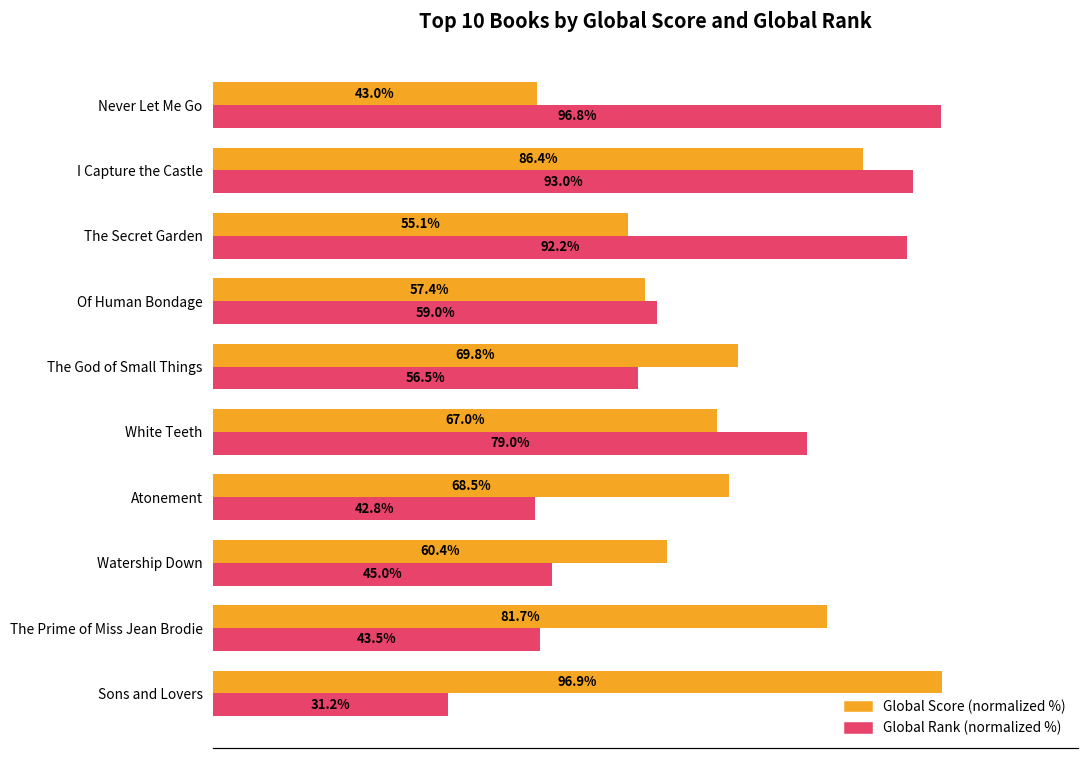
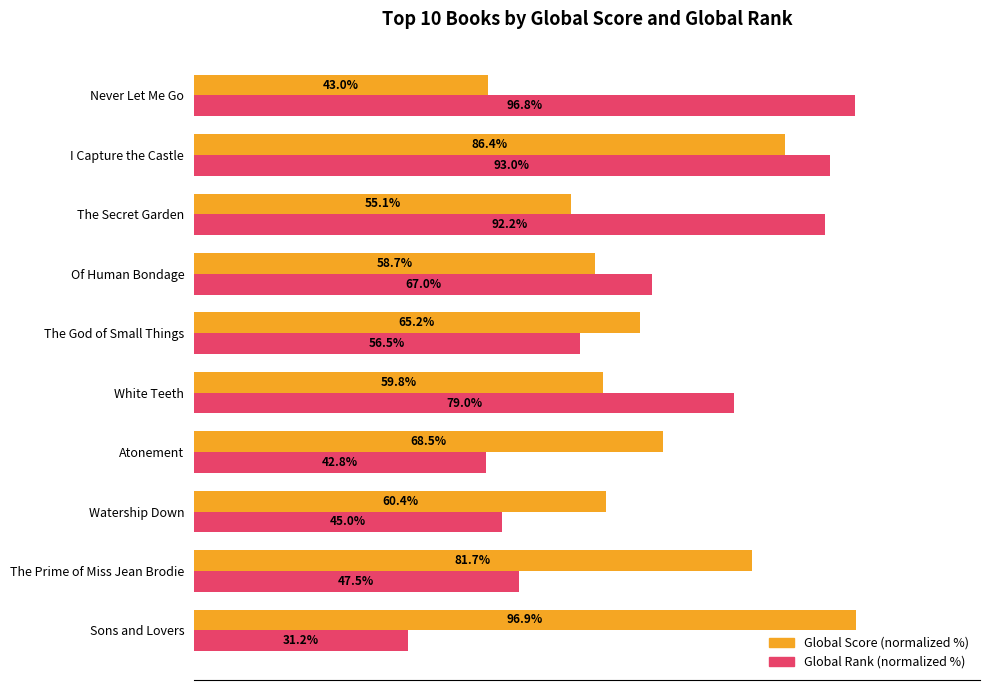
Global Score (normalized %), Of Human Bondage: 57.4% -> 58.7%
Global Rank (normalized %), Of Human Bondage: 59.0% -> 67.0%
Global Score (normalized %), The God of Small Things: 69.8% -> 65.2%
Global Score (normalized %), White Teeth: 67.0% -> 59.8%
Global Rank (normalized %), The Prime of Miss Jean Brodie: 43.5% -> 47.5%
